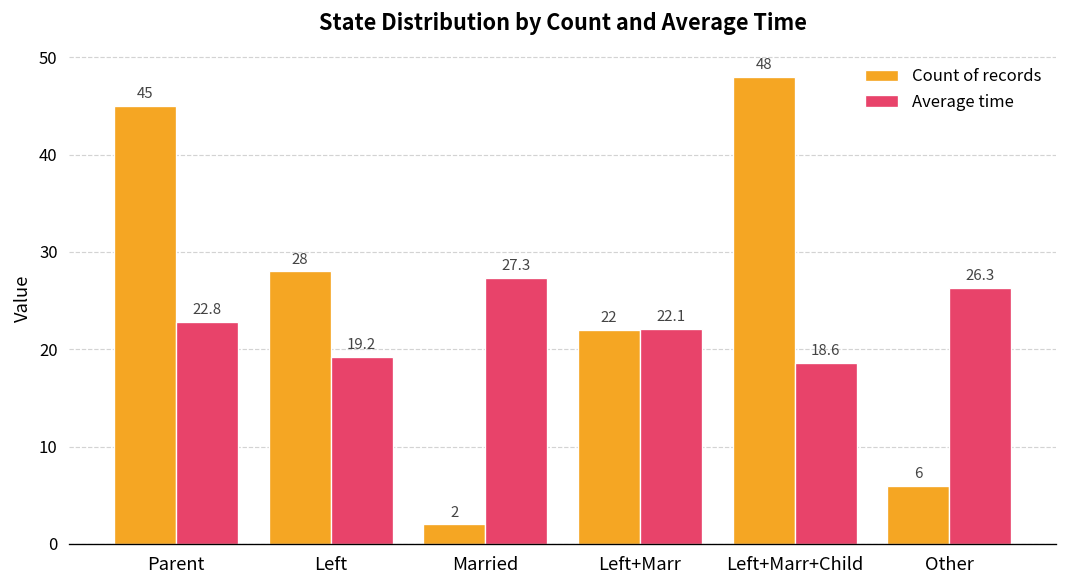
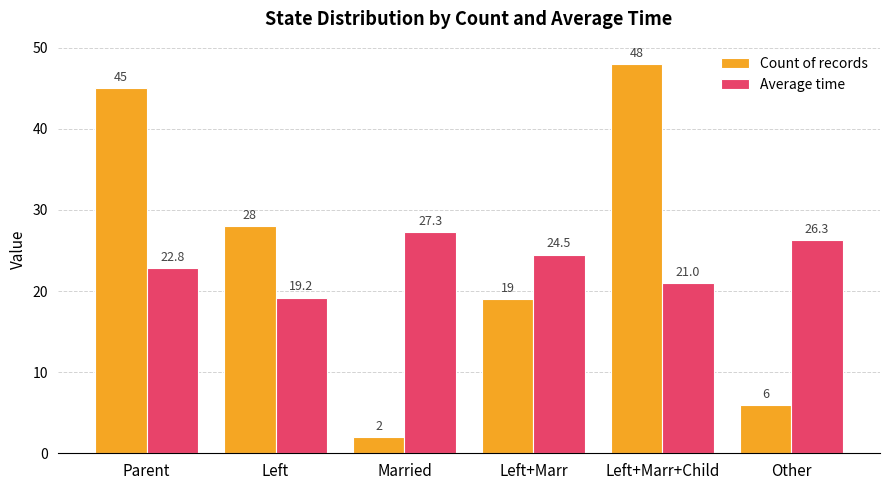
Count of records, Left+Marr: 22 -> 19
Average time, Left+Marr: 22.1 -> 24.5
Average time, Left+Marr+Child: 18.6 -> 21.0
